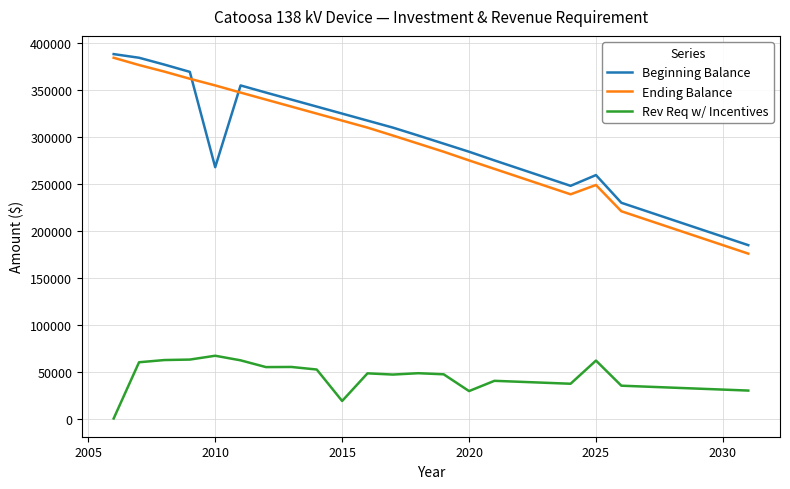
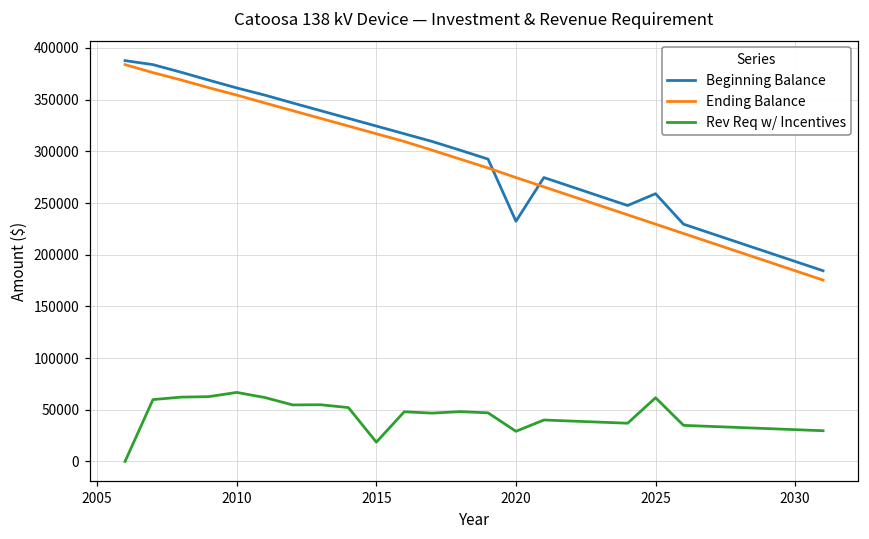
Beginning Balance, 2010: 270000 -> 360000
Beginning Balance, 2020: 280000 -> 230000
Ending Balance, 2025: 250000 -> 230000
